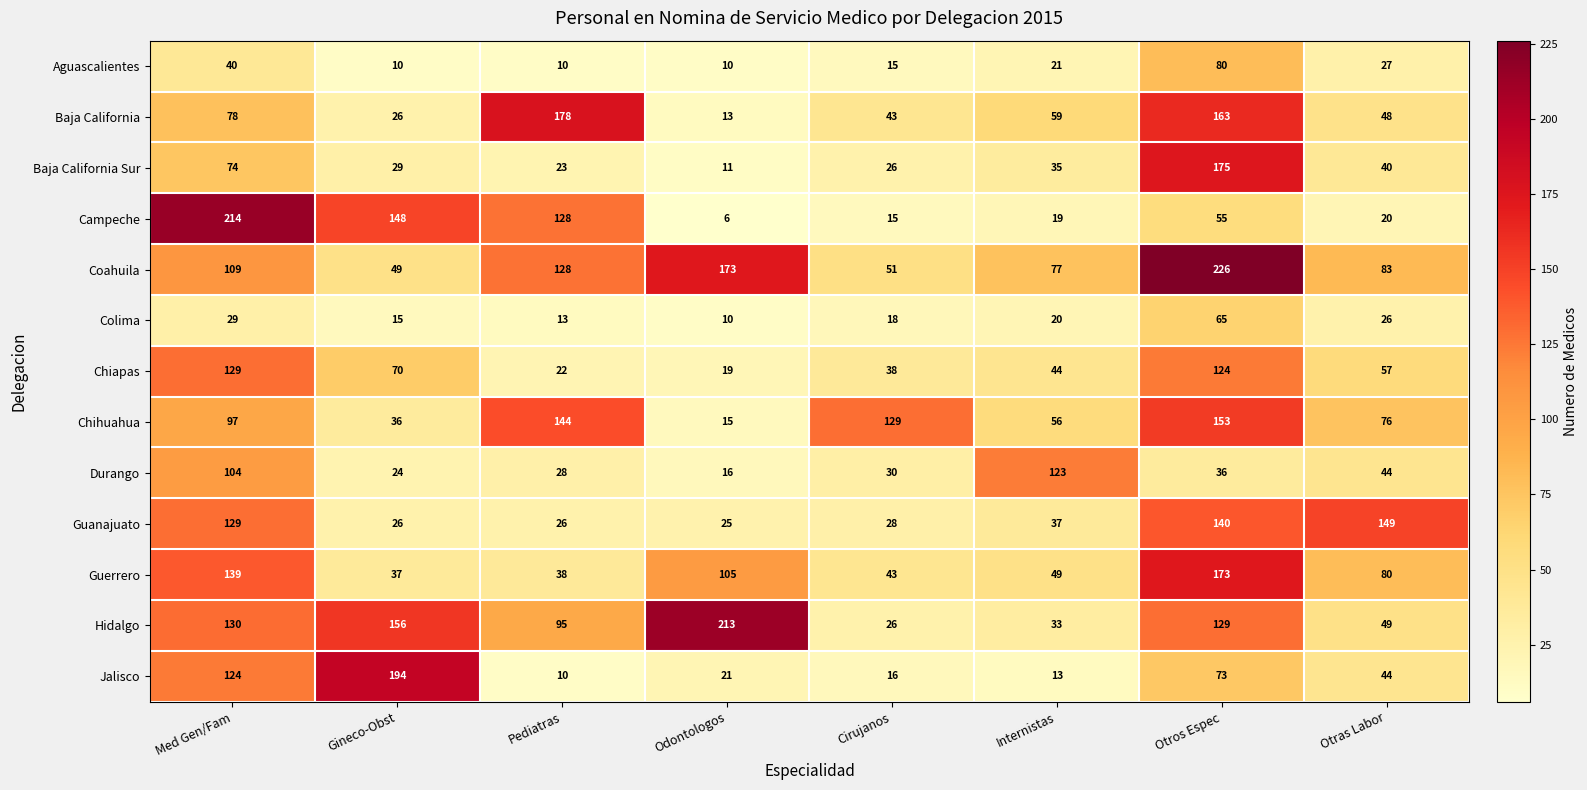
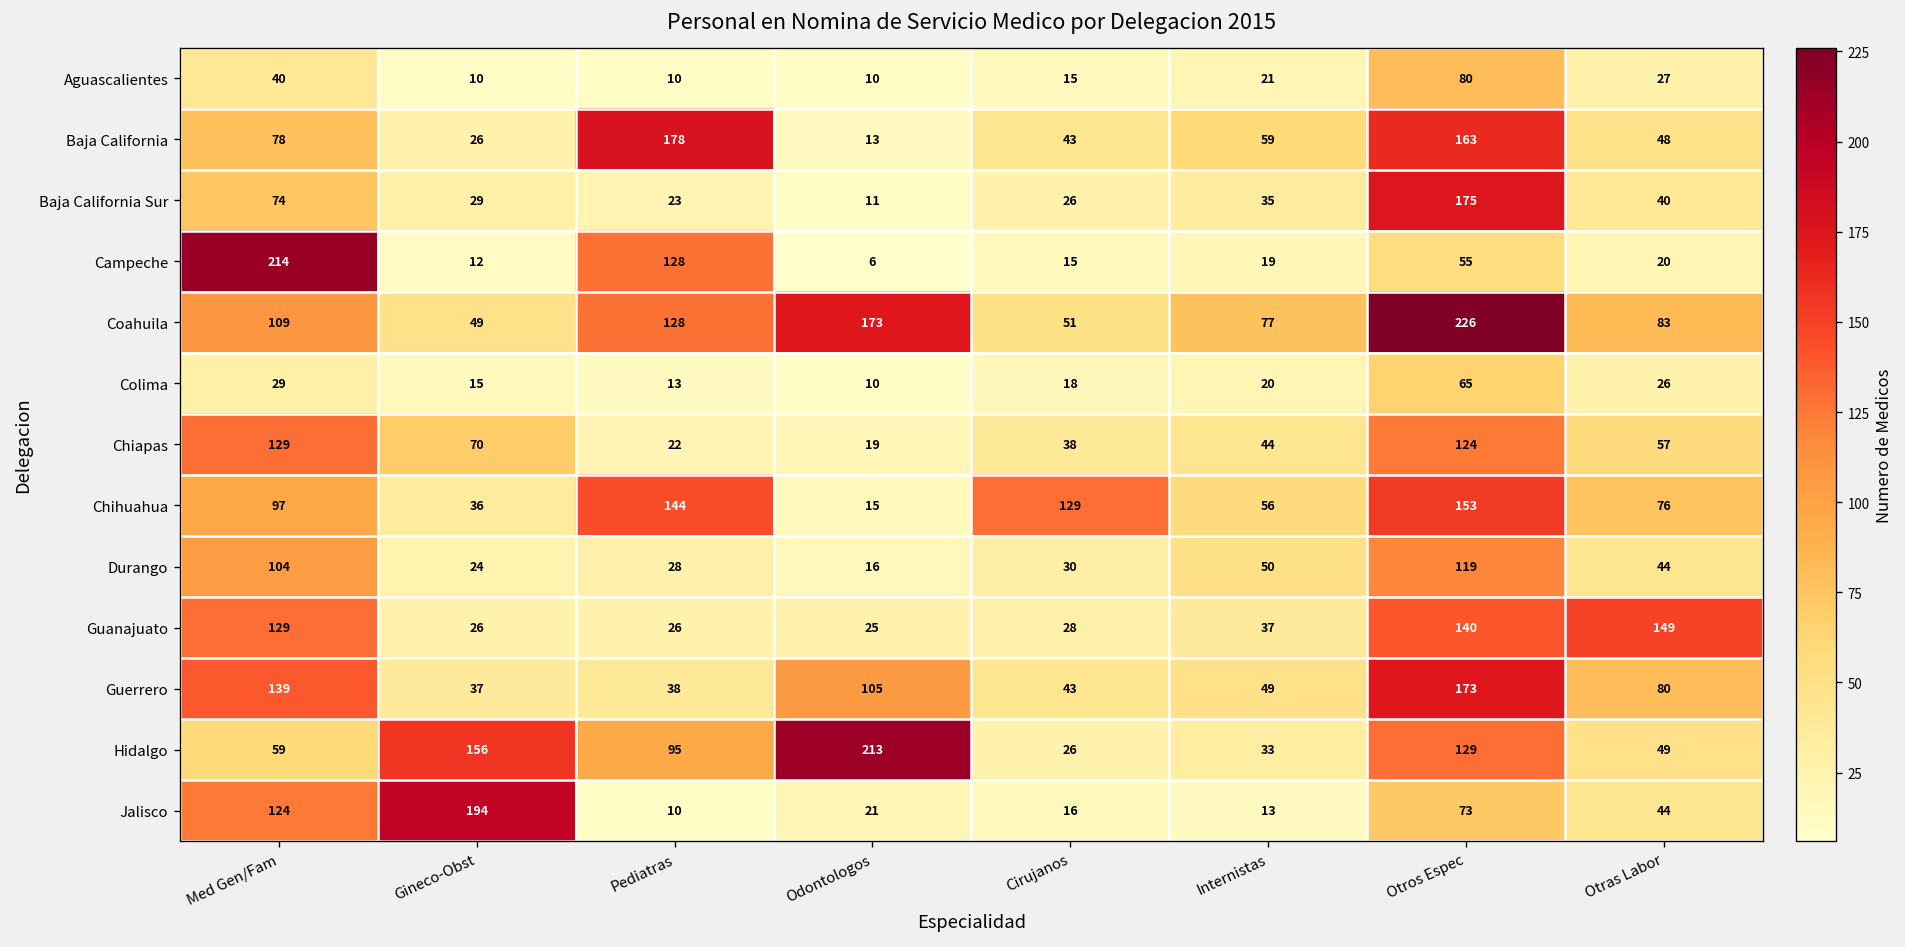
Campeche, Gineco-Obst: 148 -> 12
Durango, Internistas: 123 -> 50
Durango, Otros Espec: 36 -> 119
Hidalgo, Med Gen/Fam: 130 -> 59
